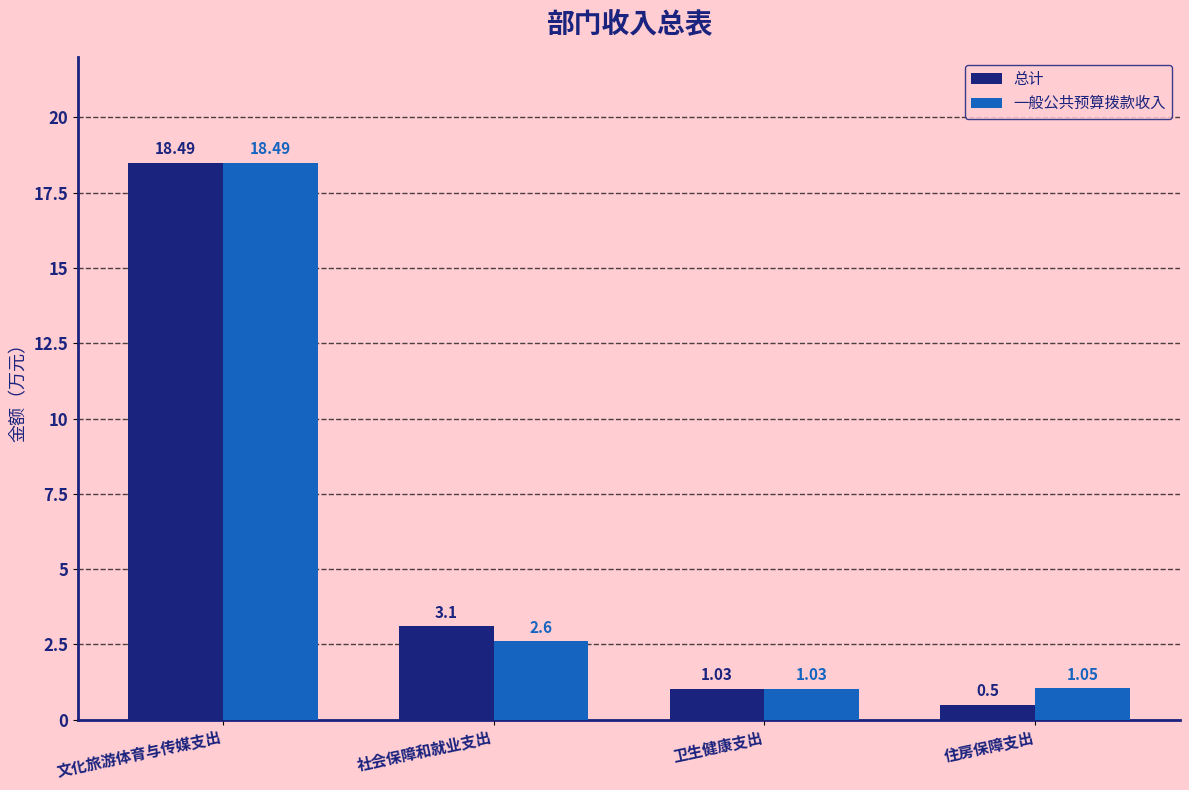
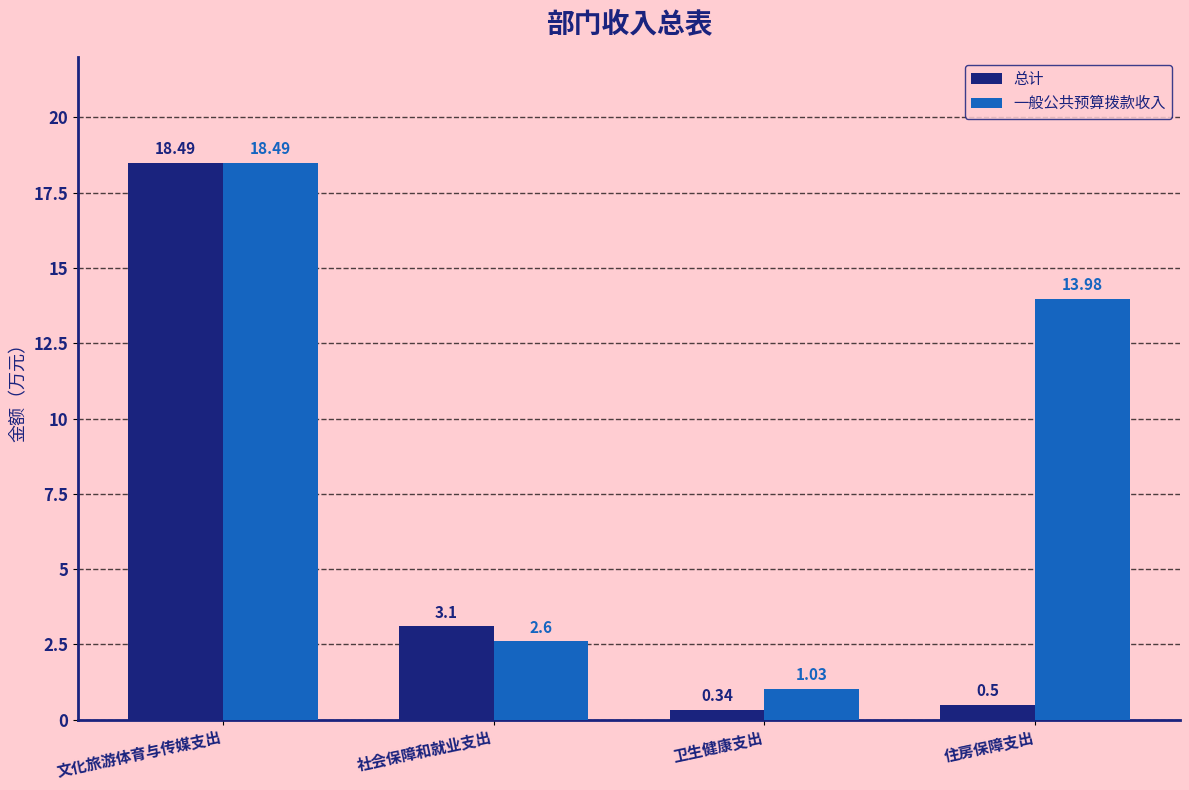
总计, 卫生健康支出: 1.03 -> 0.34
一般公共预算拨款收入, 住房保障支出: 1.05 -> 13.98
